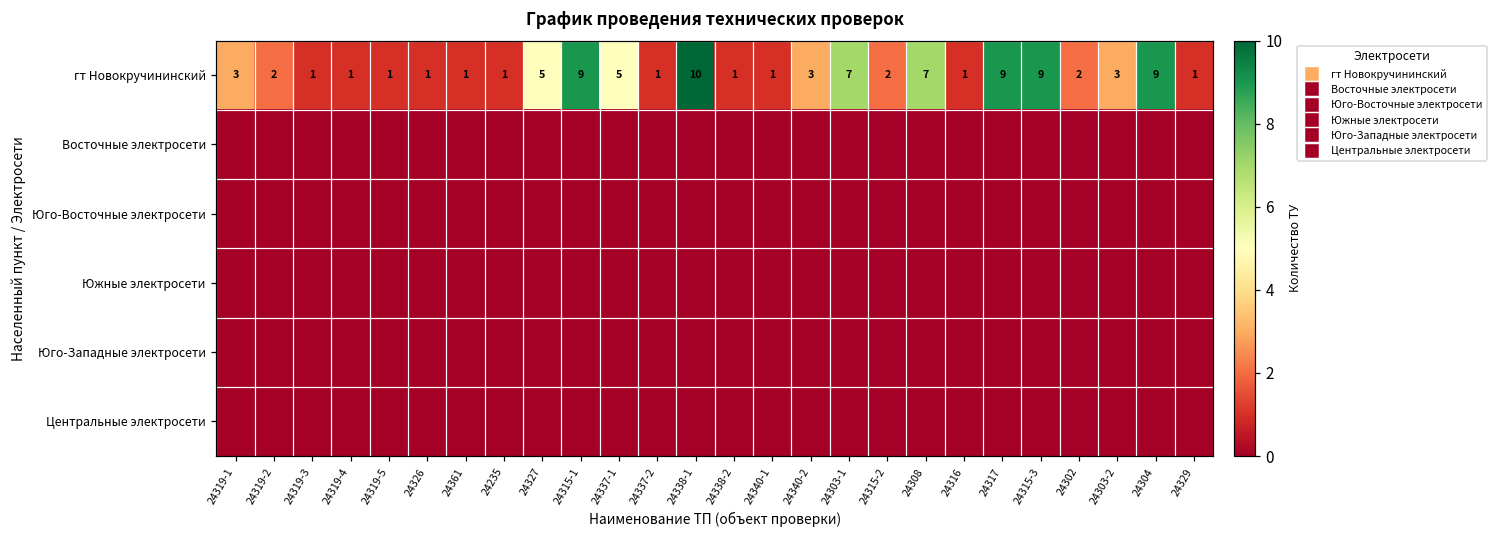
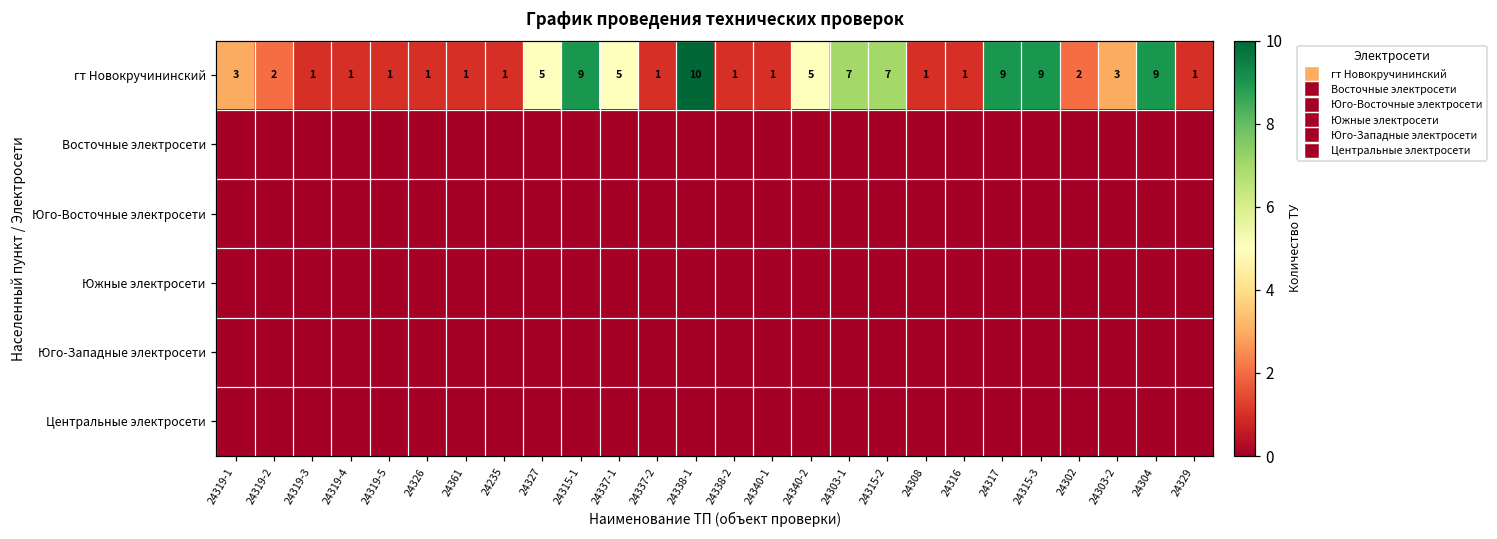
гт Новокручининский, 24340-2: 3 -> 5
гт Новокручининский, 24315-2: 2 -> 7
гт Новокручининский, 24308: 7 -> 1
